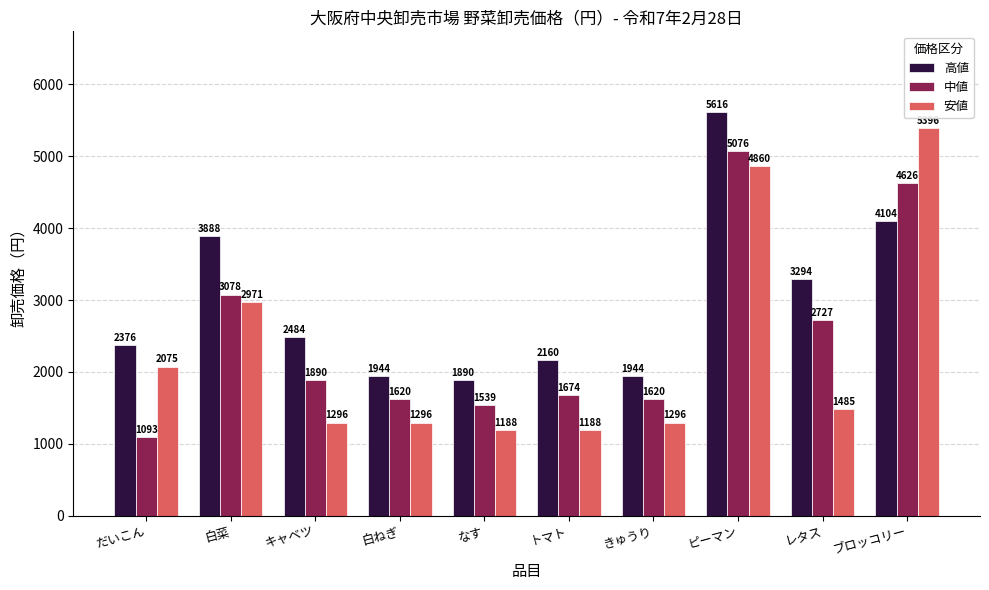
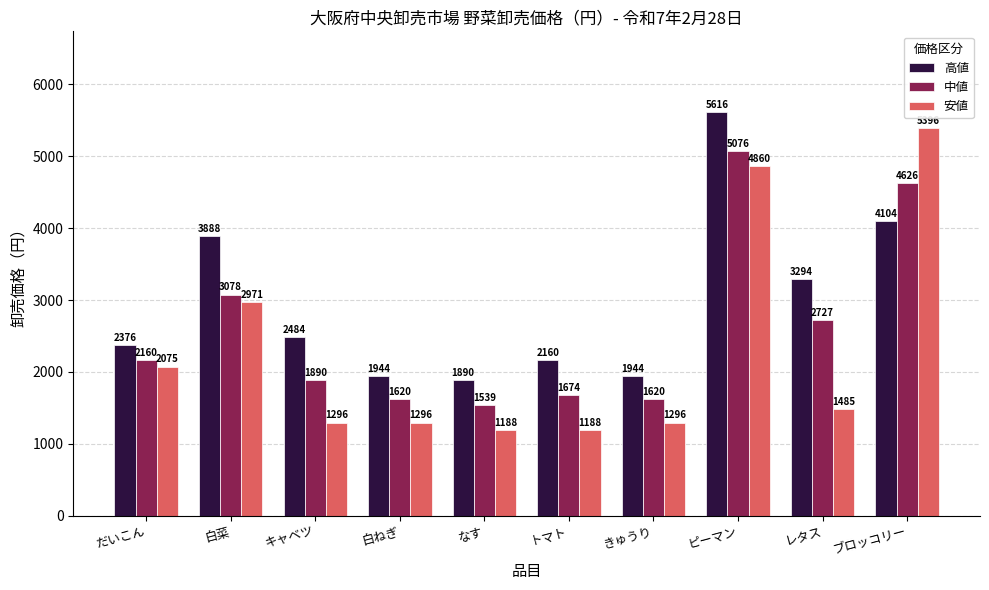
中値, だいこん: 1093 -> 2160
